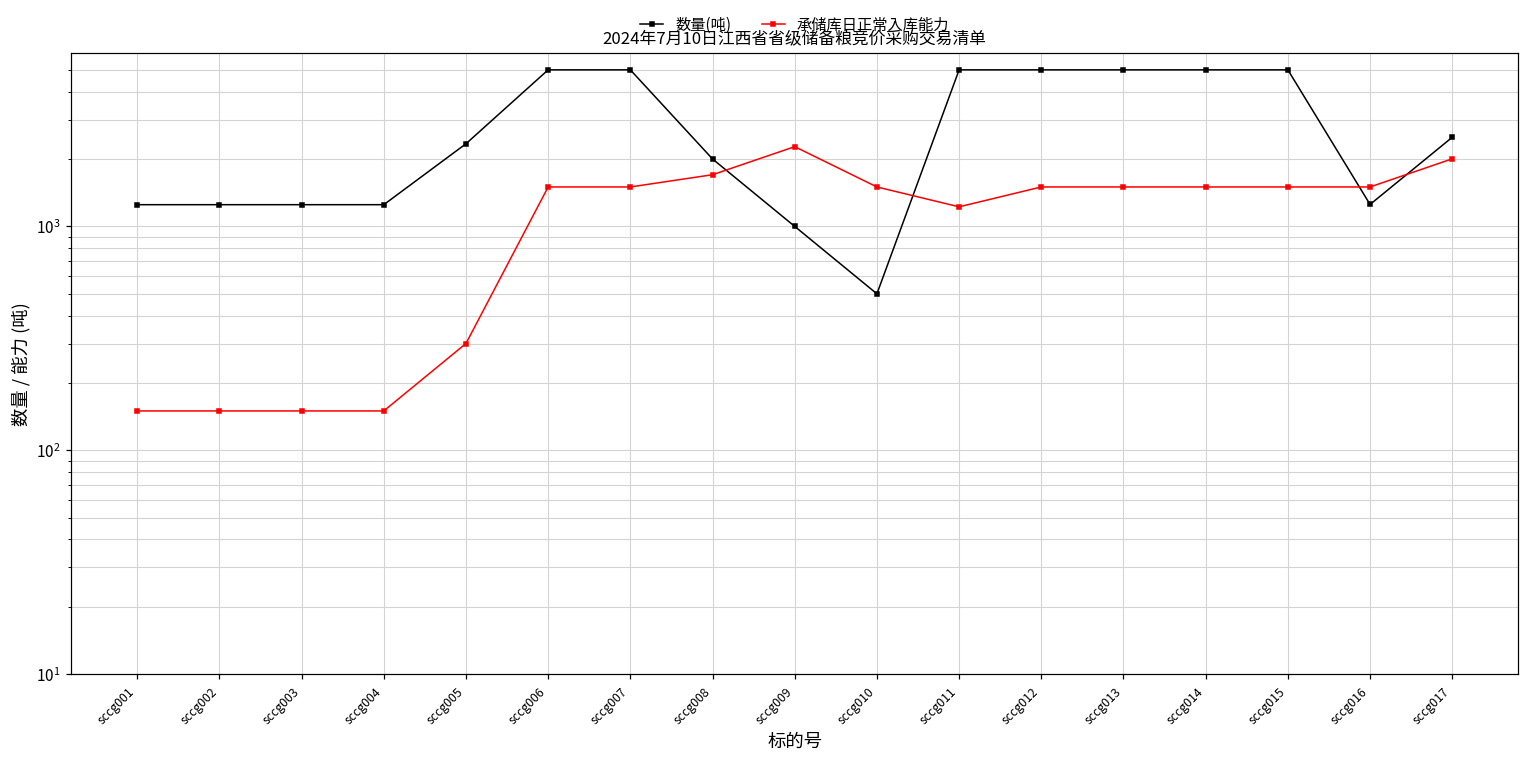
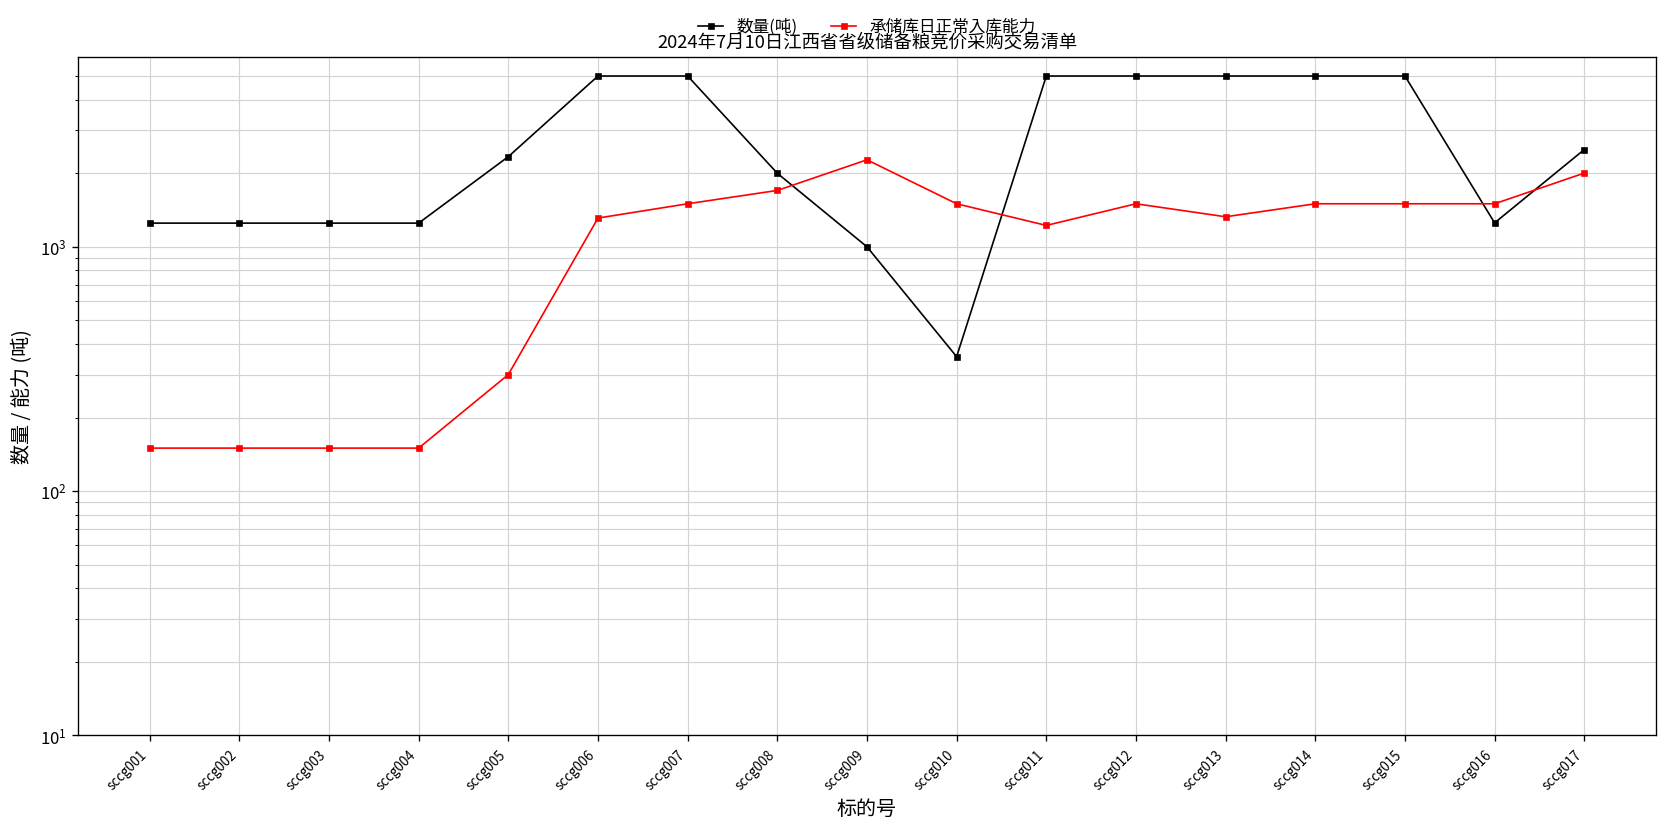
承储库日正常入库能力, sccg006: 1500 -> 1300
数量(吨), sccg010: 500 -> 360
承储库日正常入库能力, sccg013: 1500 -> 1300
